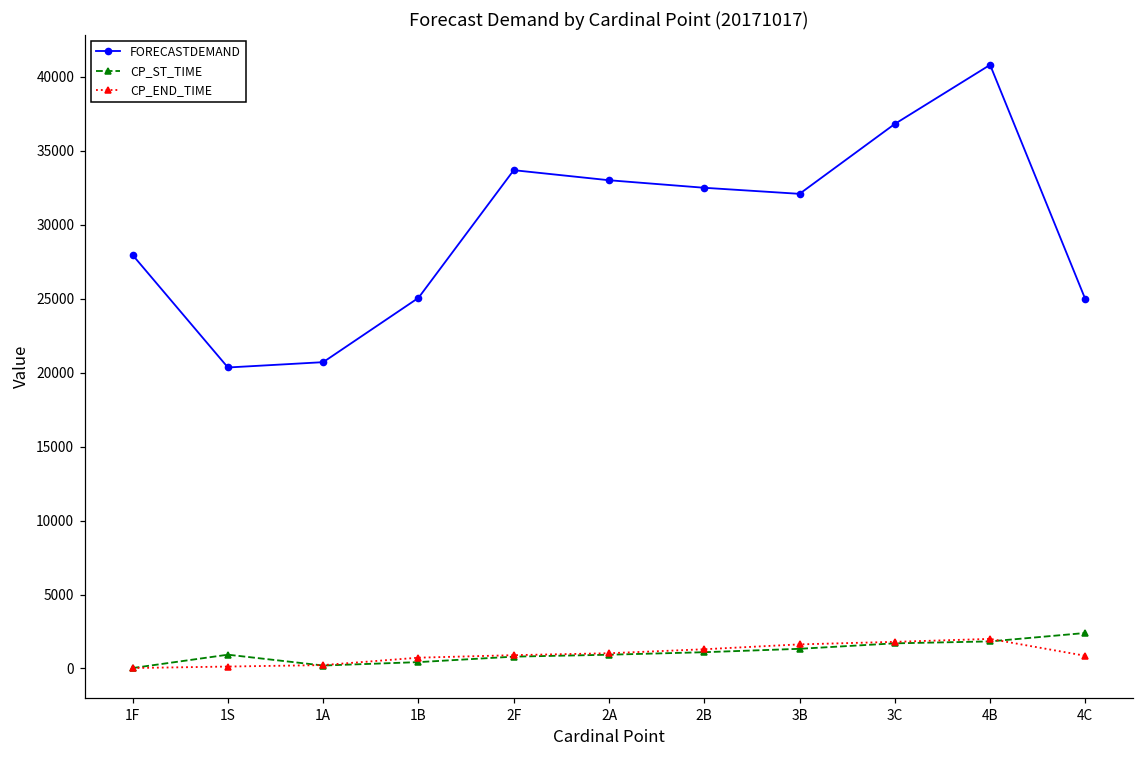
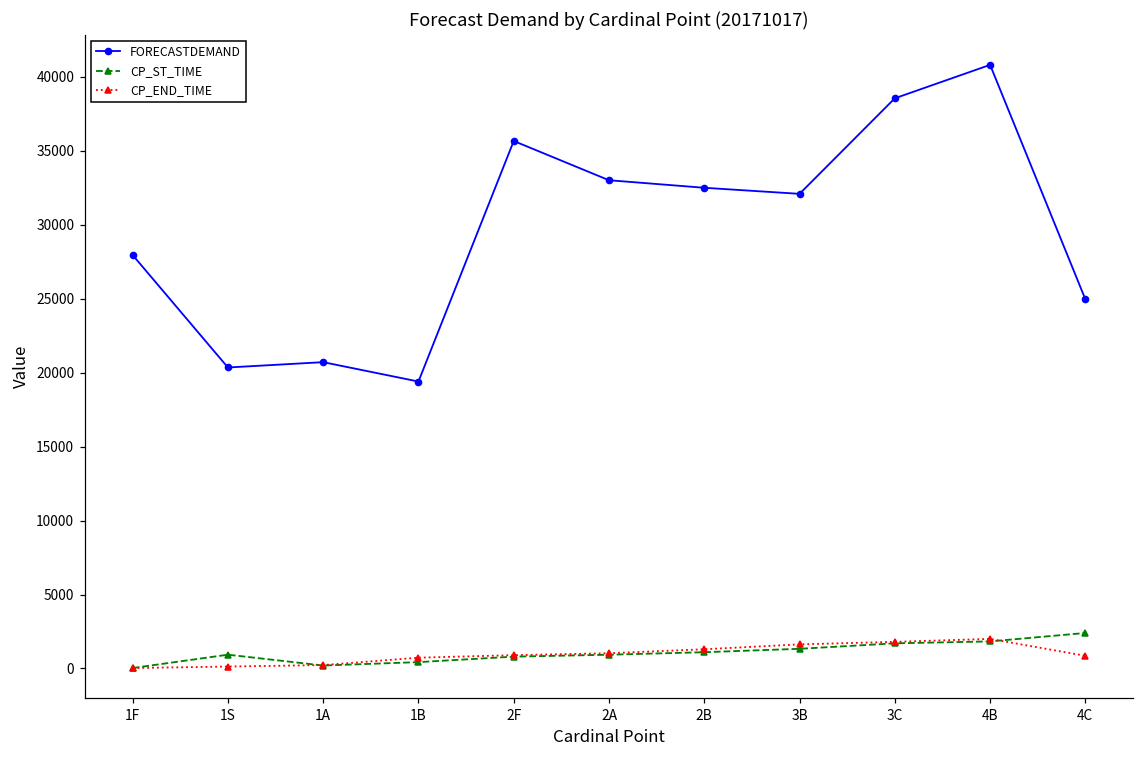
FORECASTDEMAND, 1B: 25100 -> 19400
FORECASTDEMAND, 2F: 33700 -> 35700
FORECASTDEMAND, 3C: 36800 -> 38600
